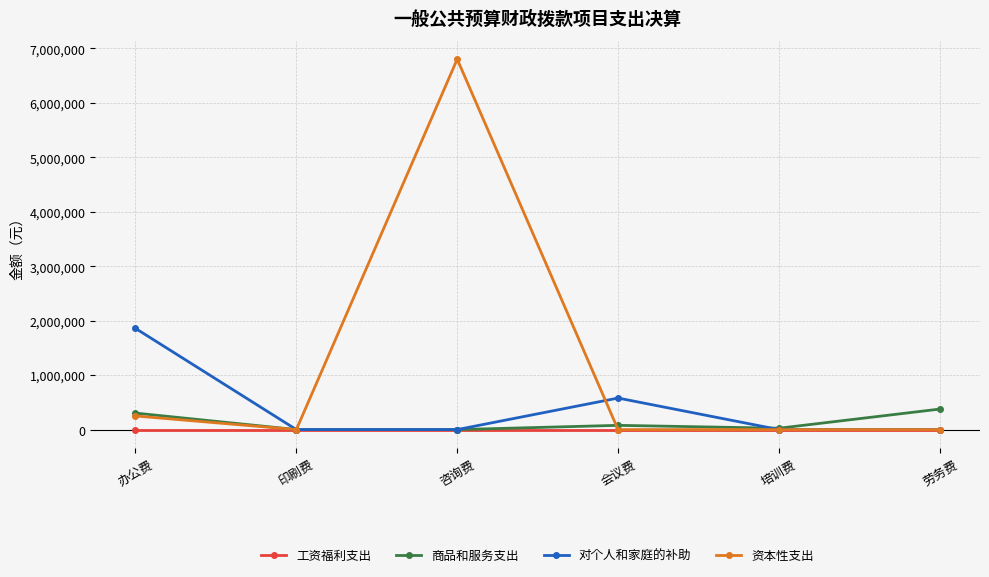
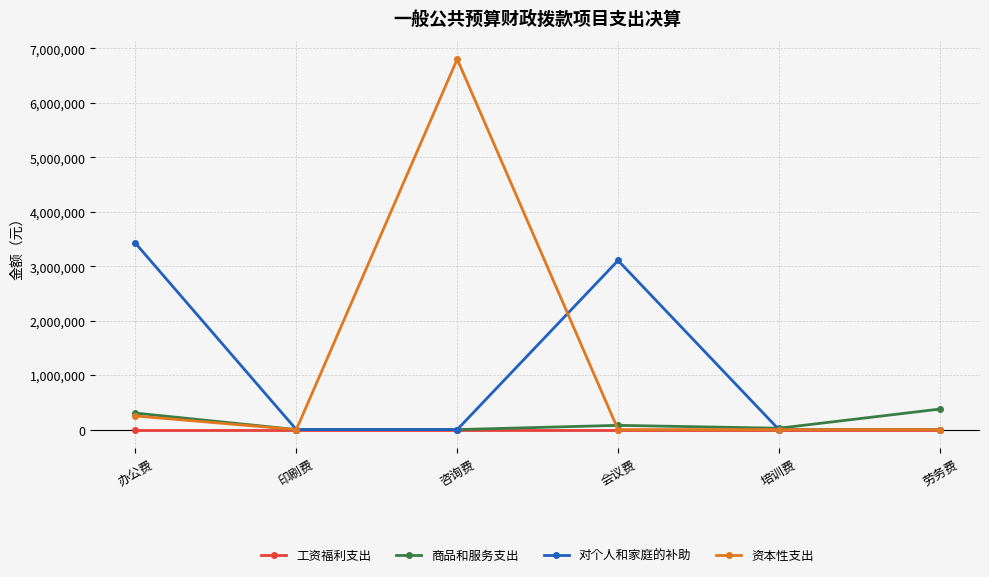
对个人和家庭的补助, 办公费: 1,900,000 -> 3,400,000
对个人和家庭的补助, 会议费: 600,000 -> 3,100,000
